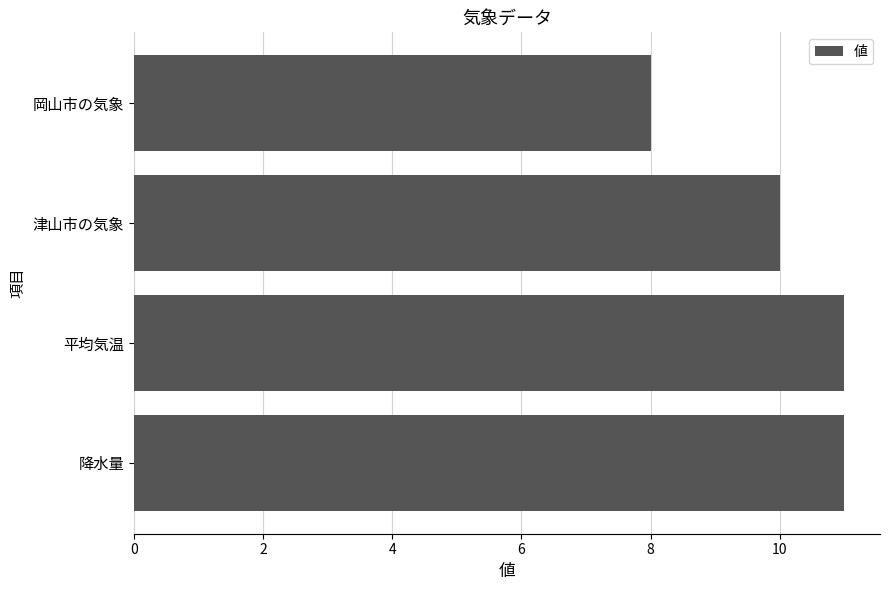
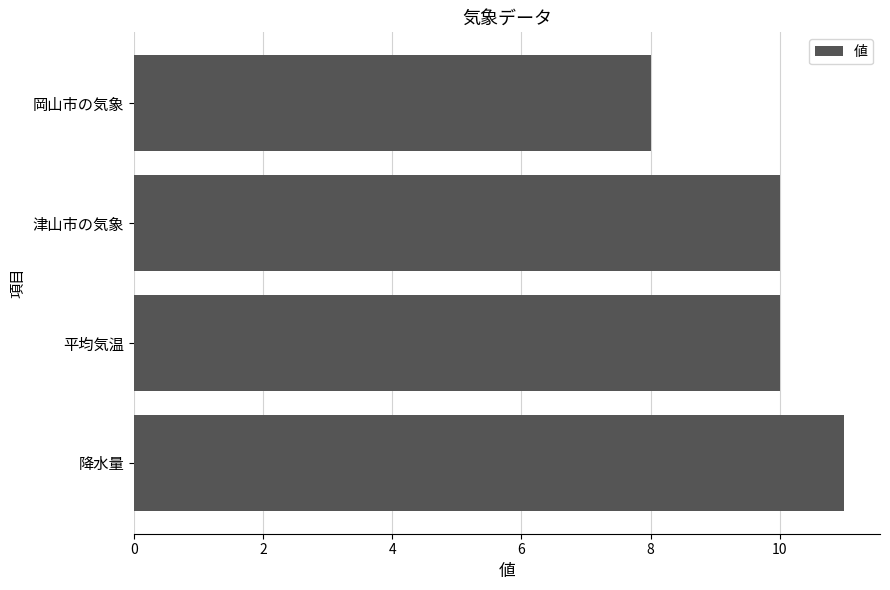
平均気温: 11 -> 10
